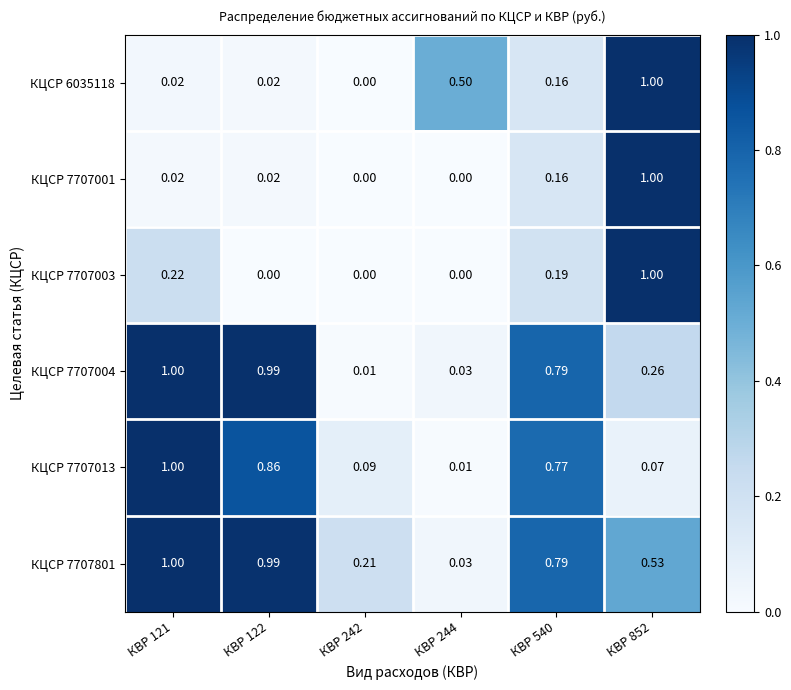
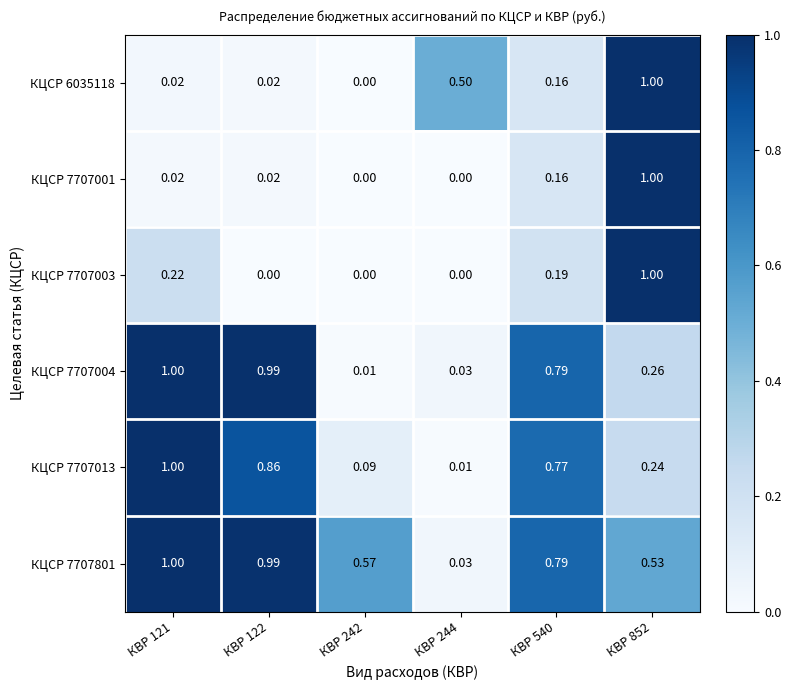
КЦСР 7707013, КВР 852: 0.07 -> 0.24
КЦСР 7707801, КВР 242: 0.21 -> 0.57
